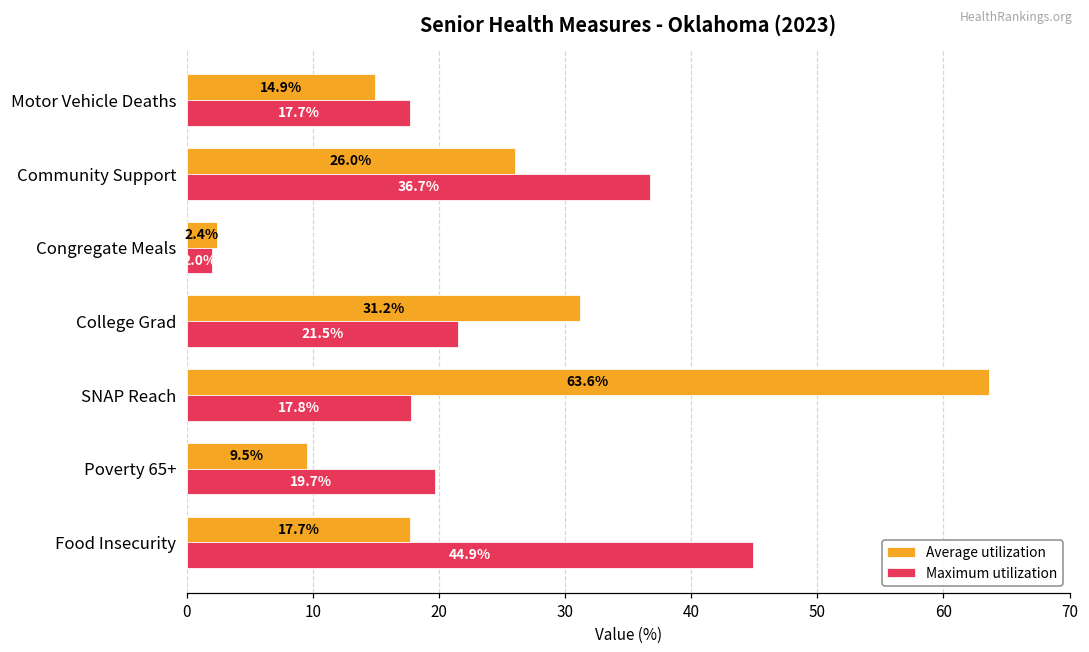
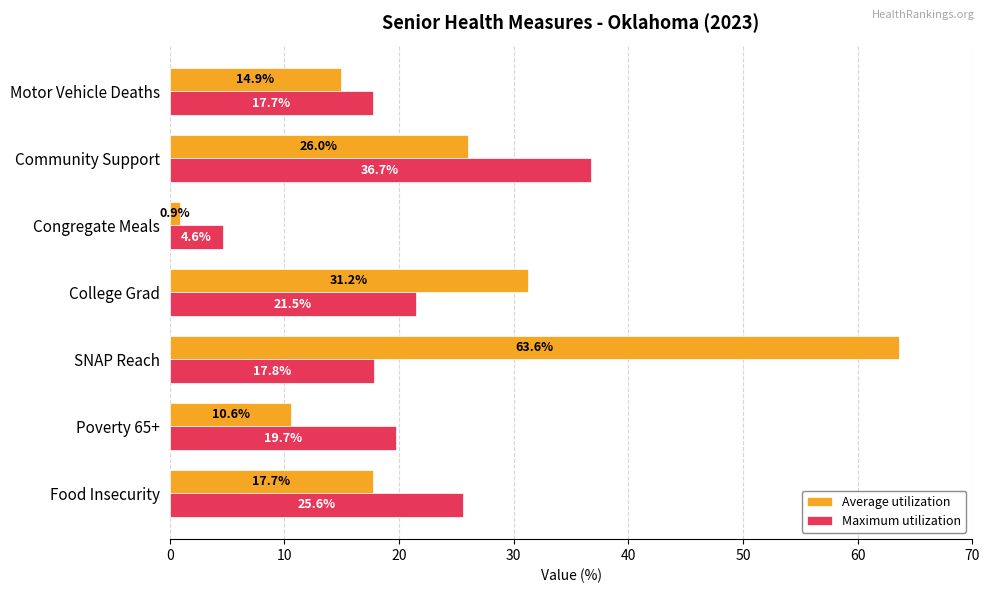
Average utilization, Congregate Meals: 2.4% -> 0.9%
Maximum utilization, Congregate Meals: 2.0% -> 4.6%
Average utilization, Poverty 65+: 9.5% -> 10.6%
Maximum utilization, Food Insecurity: 44.9% -> 25.6%
